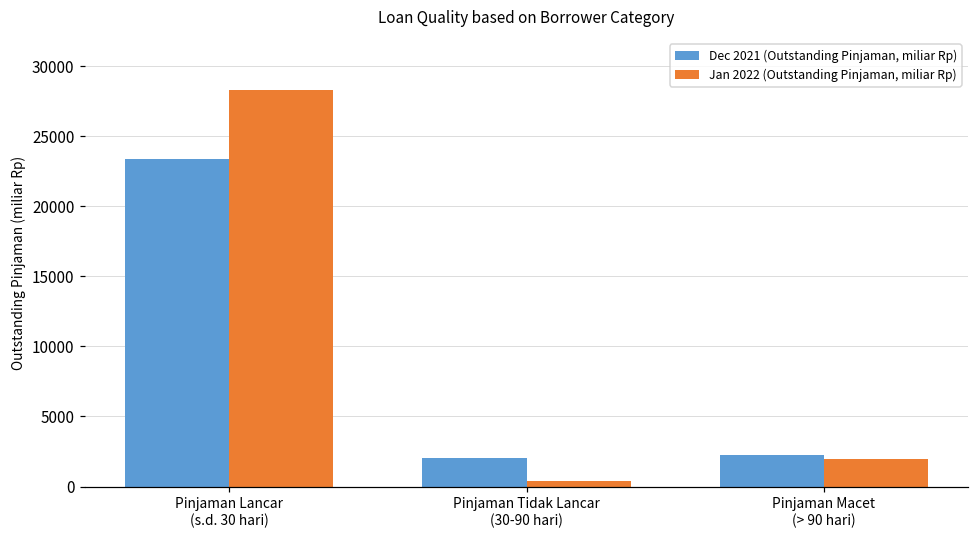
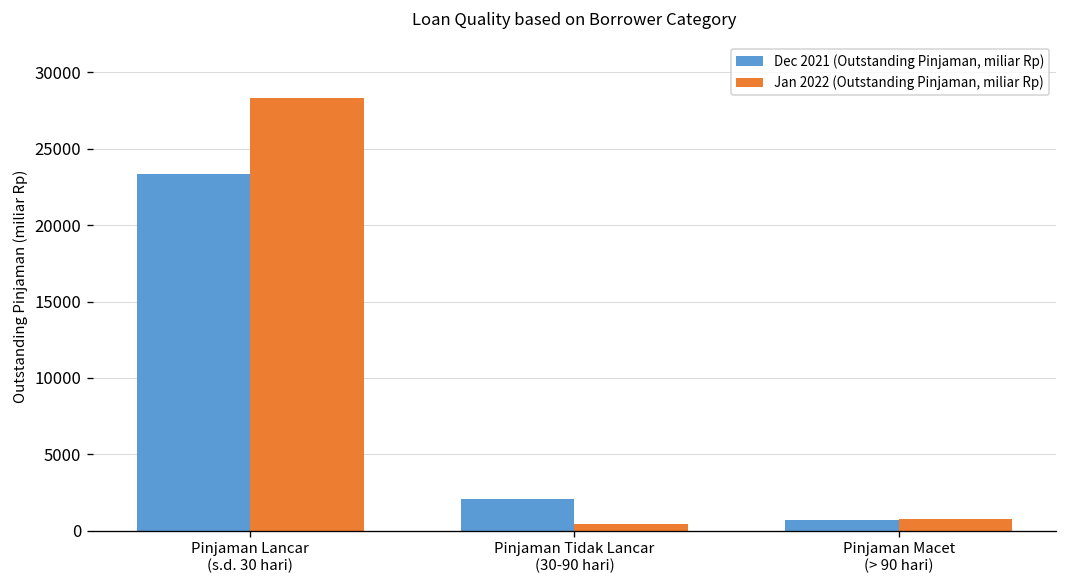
Dec 2021 (Outstanding Pinjaman, miliar Rp), Pinjaman Macet (> 90 hari): 2200 -> 700
Jan 2022 (Outstanding Pinjaman, miliar Rp), Pinjaman Macet (> 90 hari): 2000 -> 800
